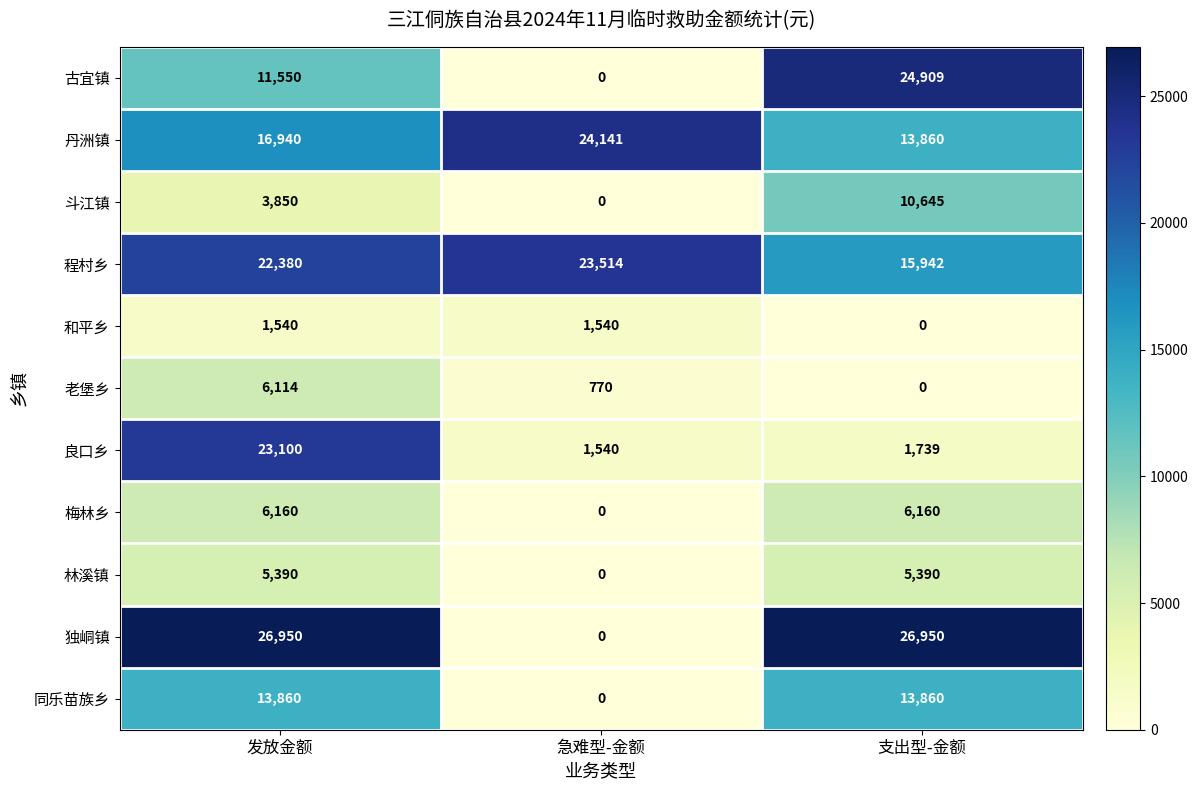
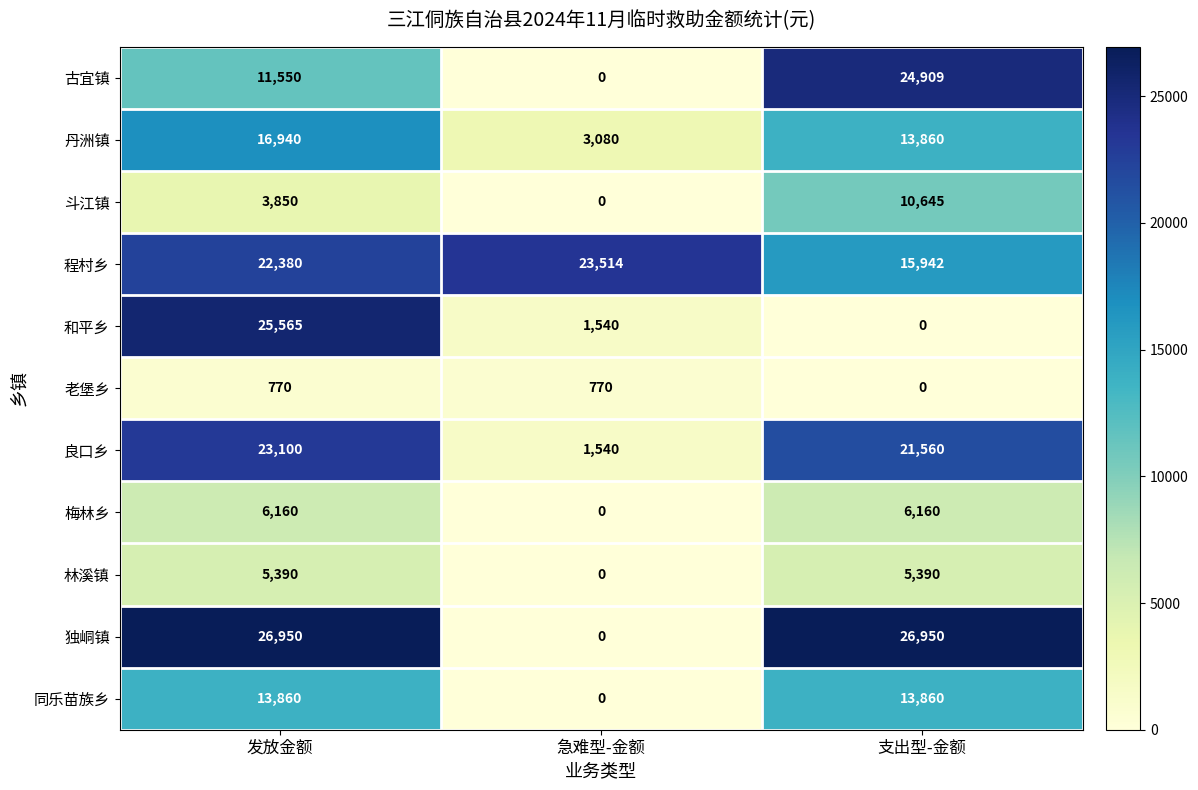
丹洲镇, 急难型-金额: 24,141 -> 3,080
和平乡, 发放金额: 1,540 -> 25,565
老堡乡, 发放金额: 6,114 -> 770
良口乡, 支出型-金额: 1,739 -> 21,560
